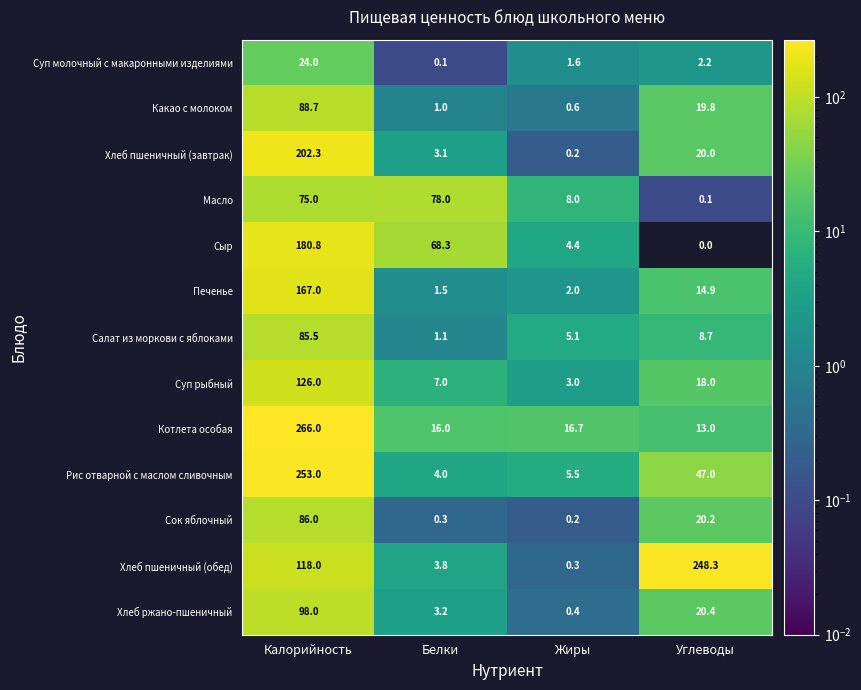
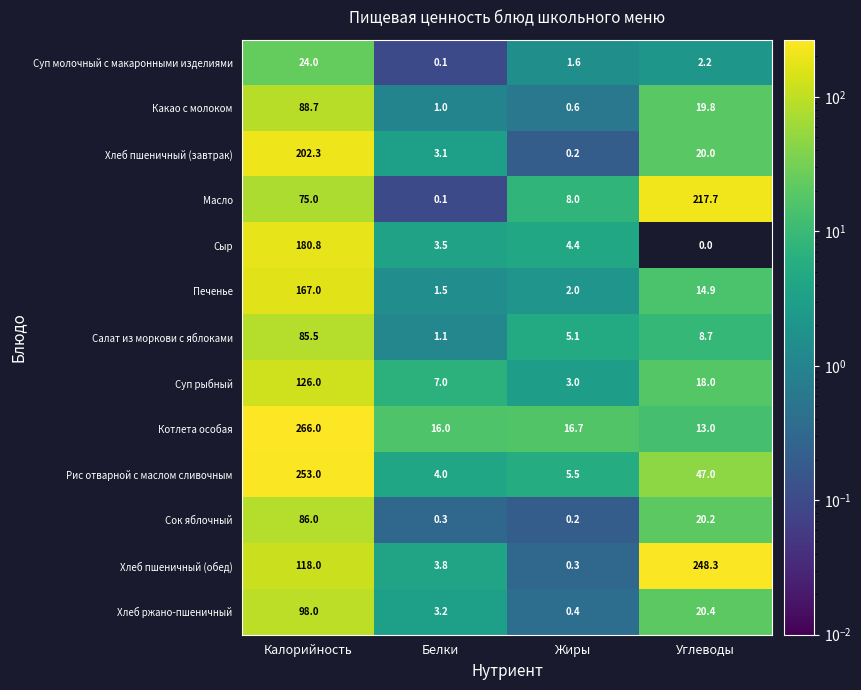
Масло, Белки: 78.0 -> 0.1
Масло, Углеводы: 0.1 -> 217.7
Сыр, Белки: 68.3 -> 3.5
